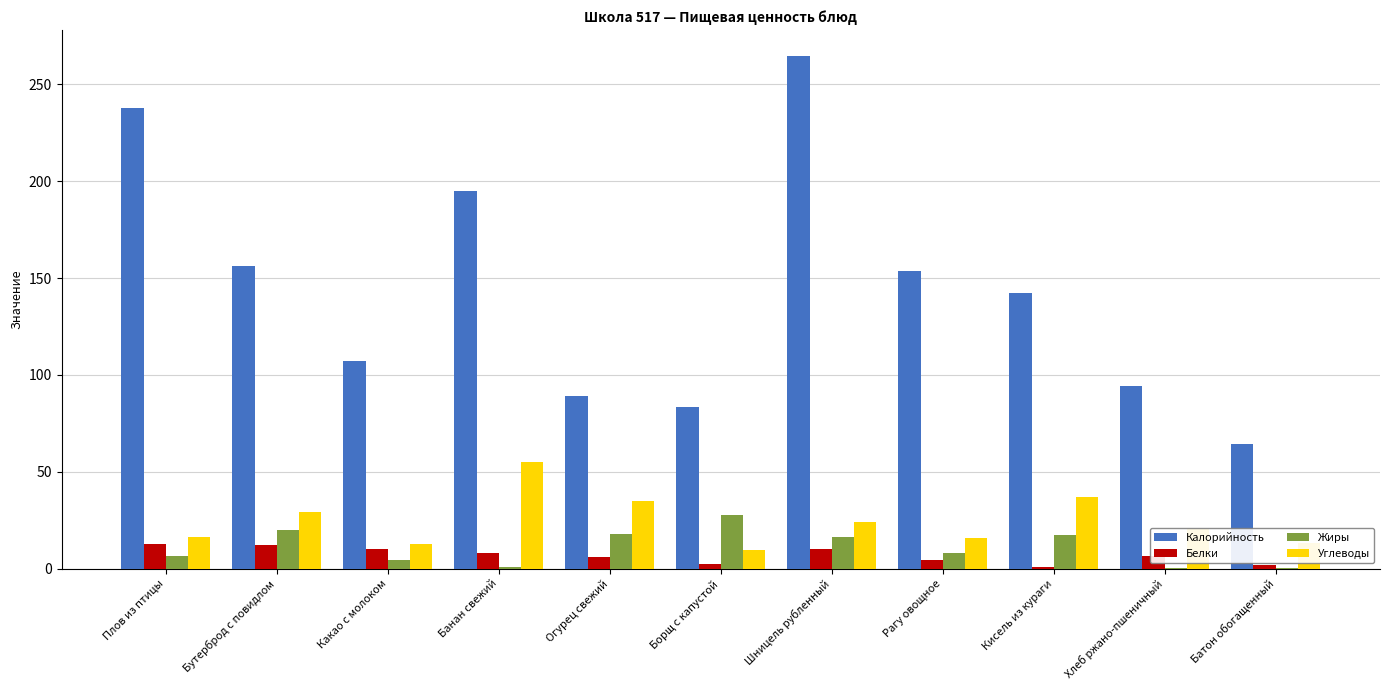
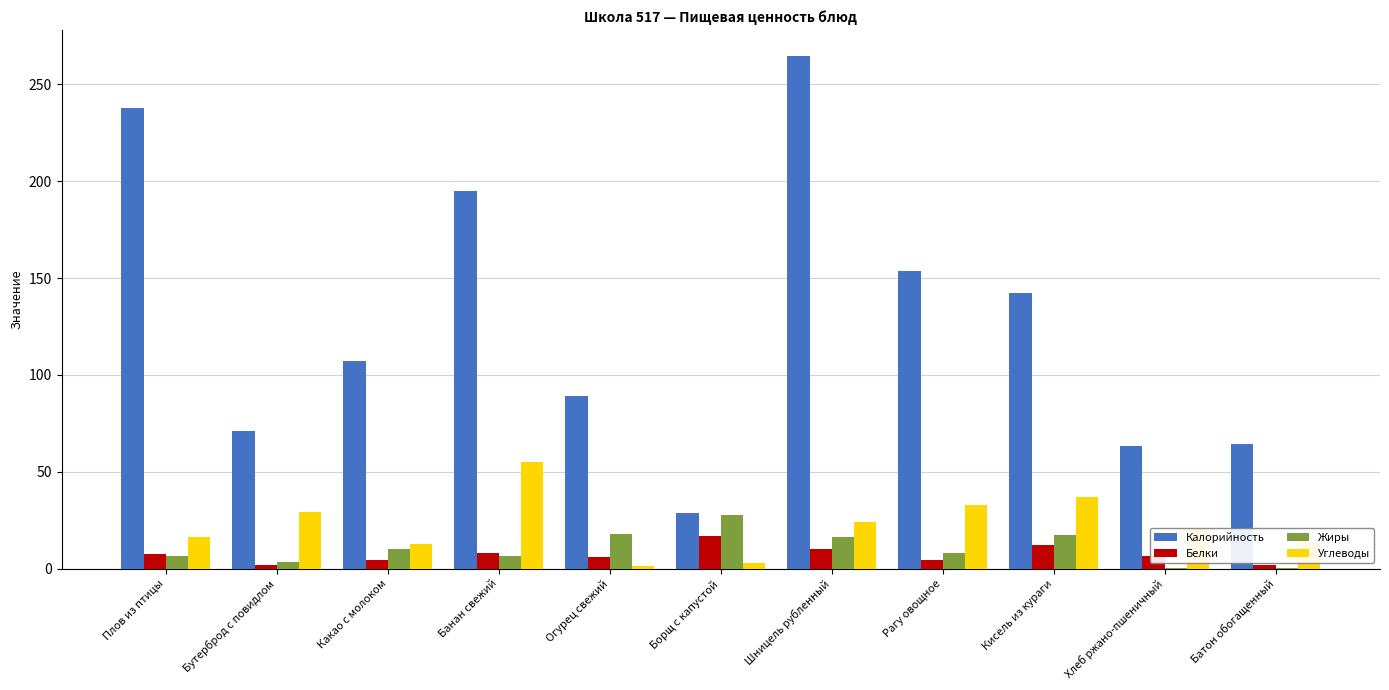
Белки, Плов из птицы: 13 -> 8
Калорийность, Бутерброд с повидлом: 157 -> 71
Белки, Бутерброд с повидлом: 12 -> 2
Жиры, Бутерброд с повидлом: 20 -> 4
Белки, Какао с молоком: 10 -> 5
Жиры, Какао с молоком: 4 -> 10
Жиры, Банан свежий: 1 -> 7
Углеводы, Огурец свежий: 35 -> 2
Калорийность, Борщ с капустой: 84 -> 29
Белки, Борщ с капустой: 2 -> 17
Углеводы, Борщ с капустой: 9 -> 3
Углеводы, Рагу овощное: 16 -> 33
Белки, Кисель из кураги: 1 -> 12
Калорийность, Хлеб ржано-пшеничный: 94 -> 63
